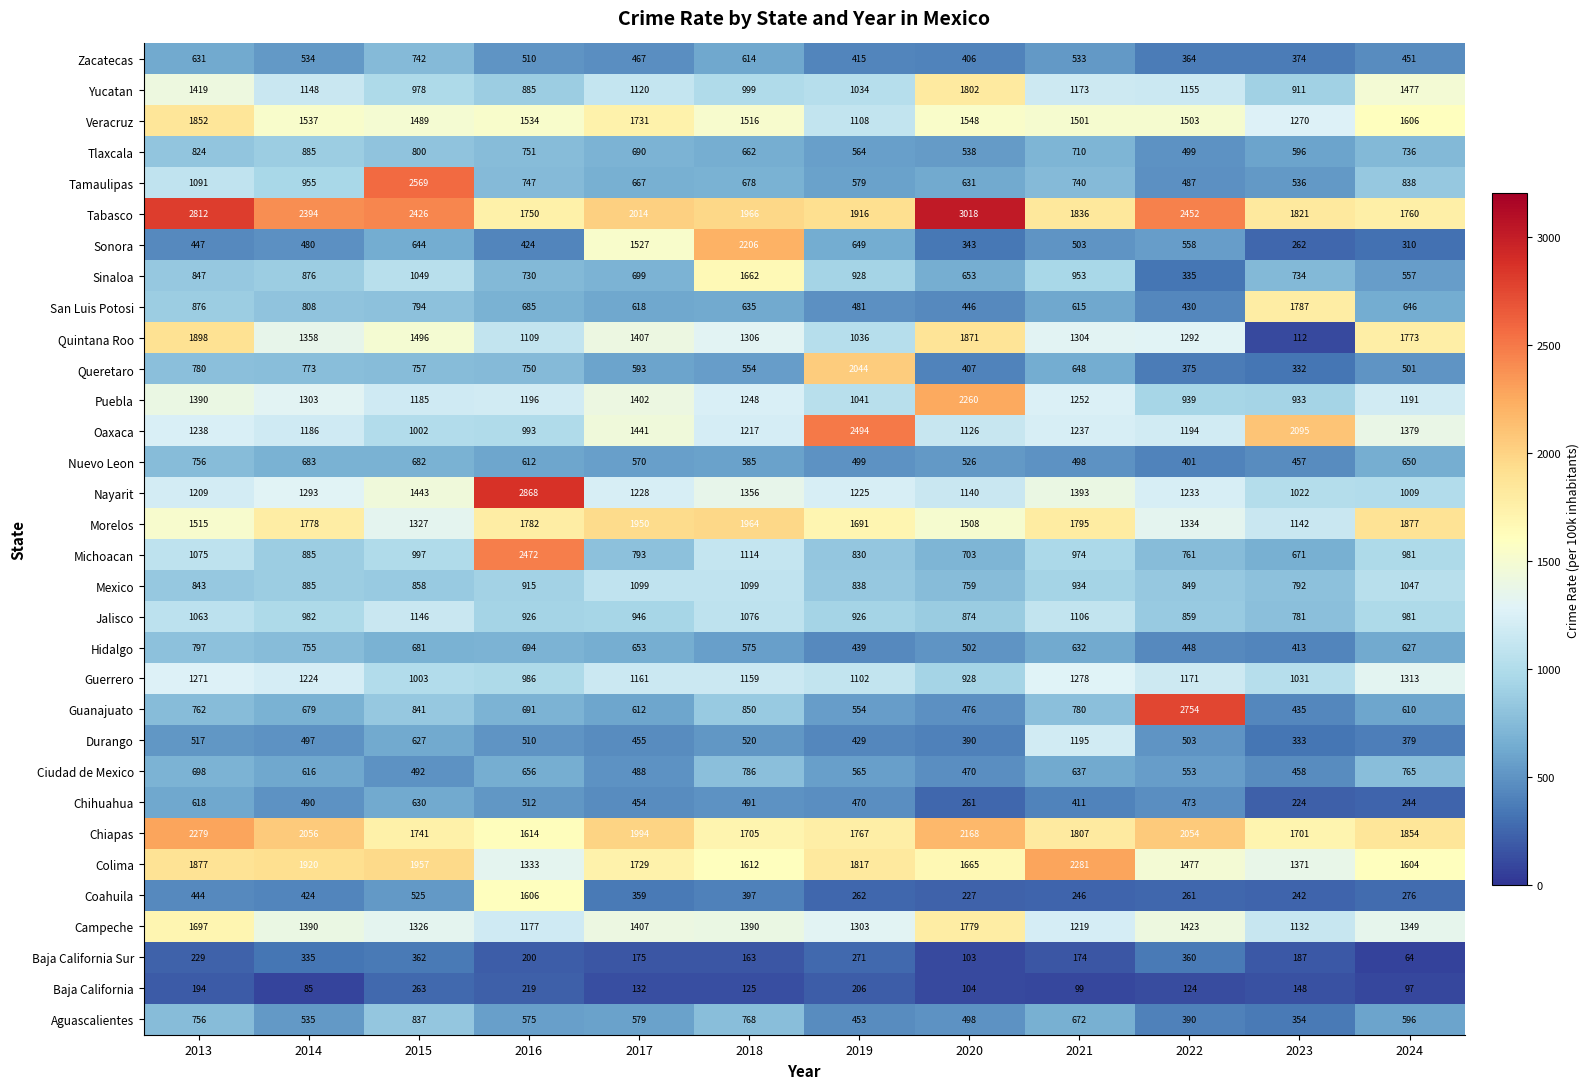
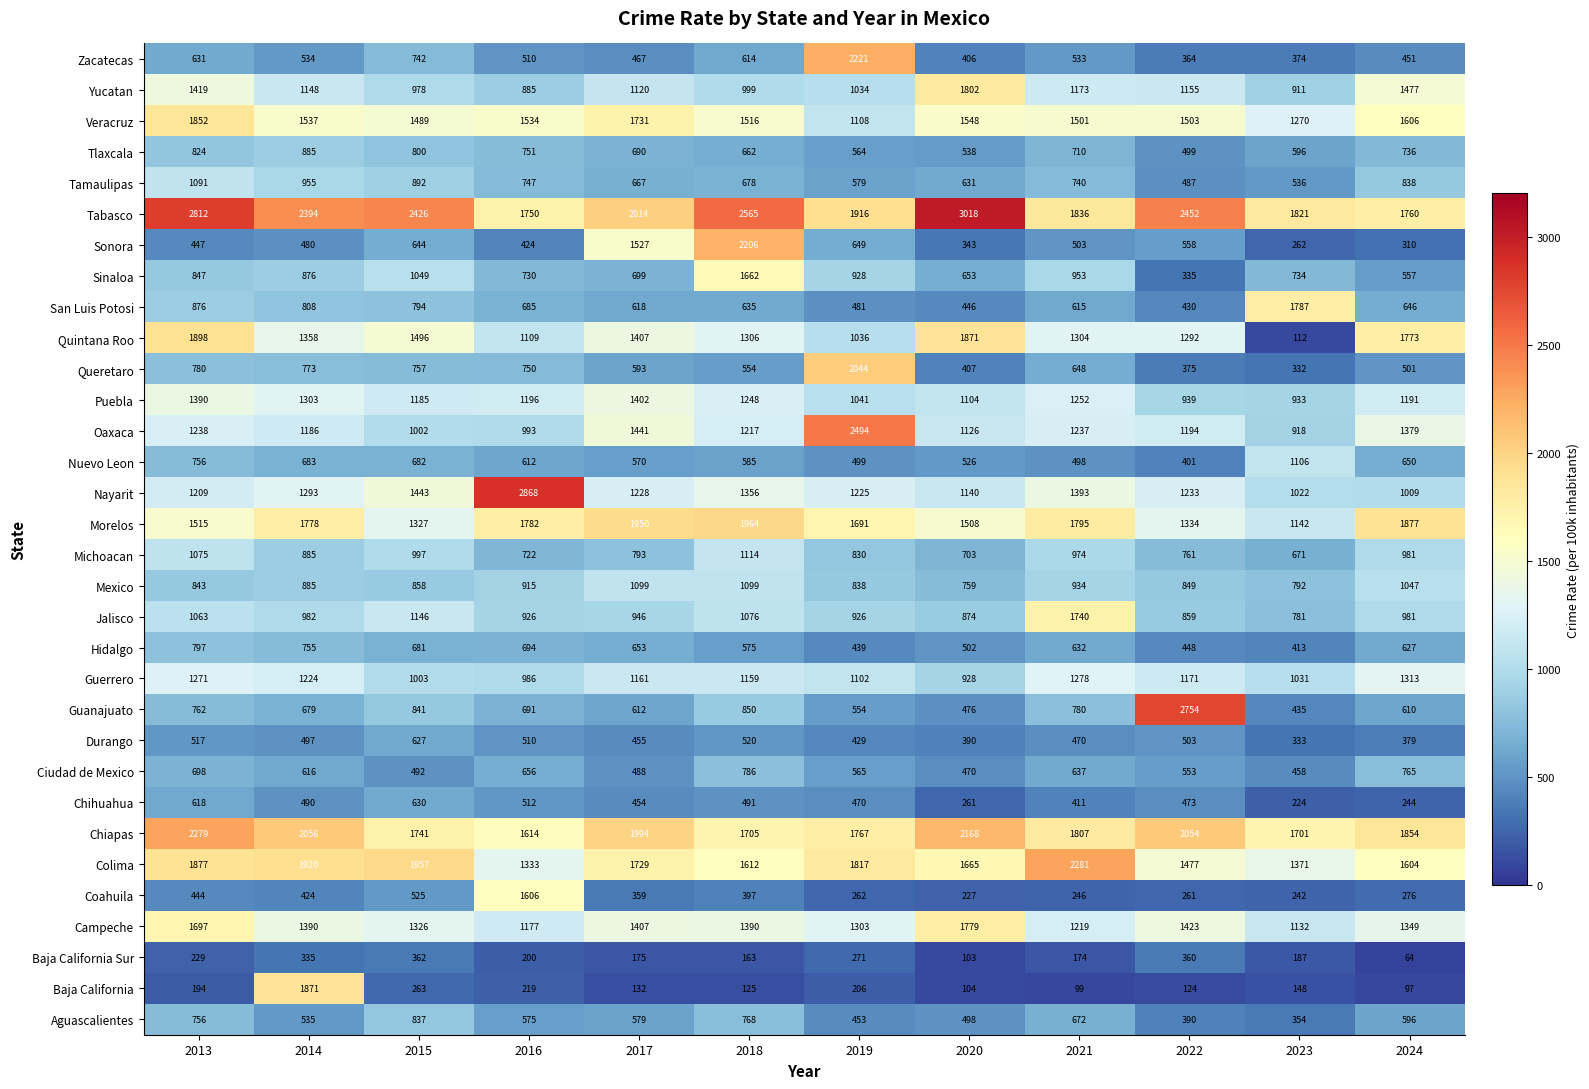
Zacatecas, 2019: 415 -> 2221
Tamaulipas, 2015: 2569 -> 892
Tabasco, 2018: 1966 -> 2565
Puebla, 2020: 2260 -> 1104
Oaxaca, 2023: 2095 -> 918
Nuevo Leon, 2023: 457 -> 1106
Michoacan, 2016: 2472 -> 722
Jalisco, 2021: 1106 -> 1740
Durango, 2021: 1195 -> 470
Baja California, 2014: 85 -> 1871
